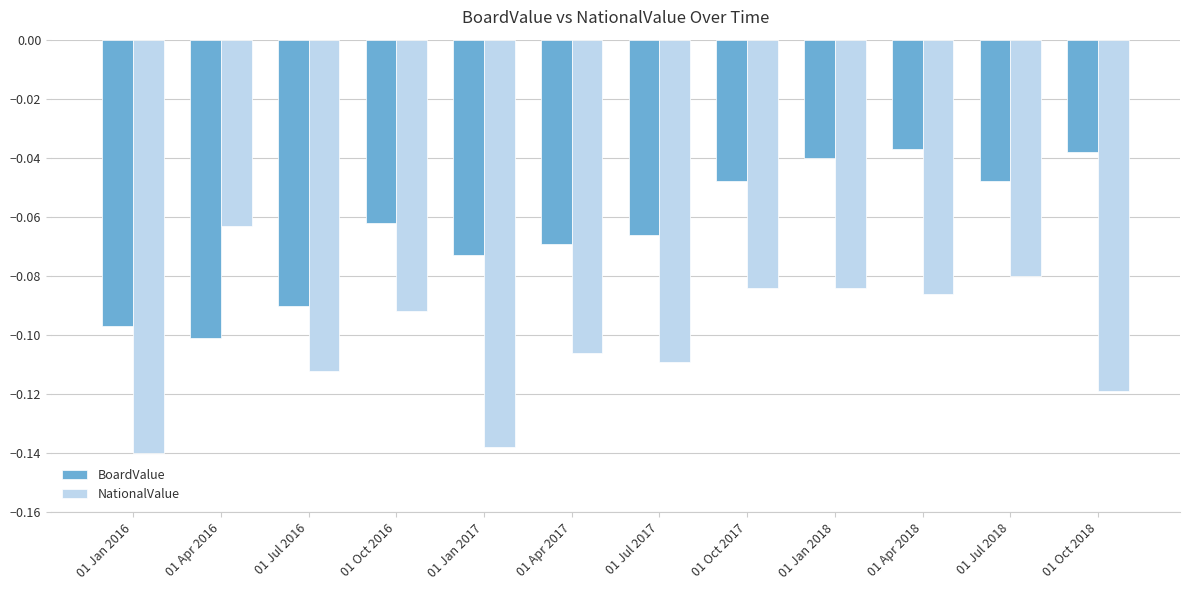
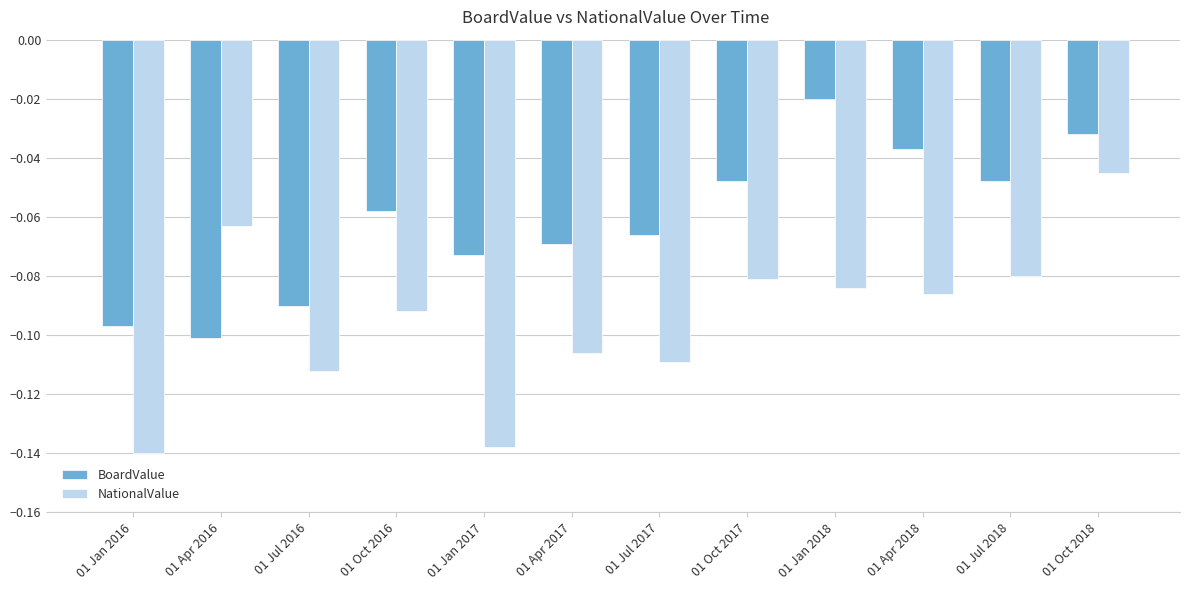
BoardValue, 01 Oct 2016: -0.062 -> -0.058
NationalValue, 01 Oct 2017: -0.084 -> -0.081
BoardValue, 01 Jan 2018: -0.04 -> -0.02
BoardValue, 01 Oct 2018: -0.038 -> -0.032
NationalValue, 01 Oct 2018: -0.119 -> -0.045
